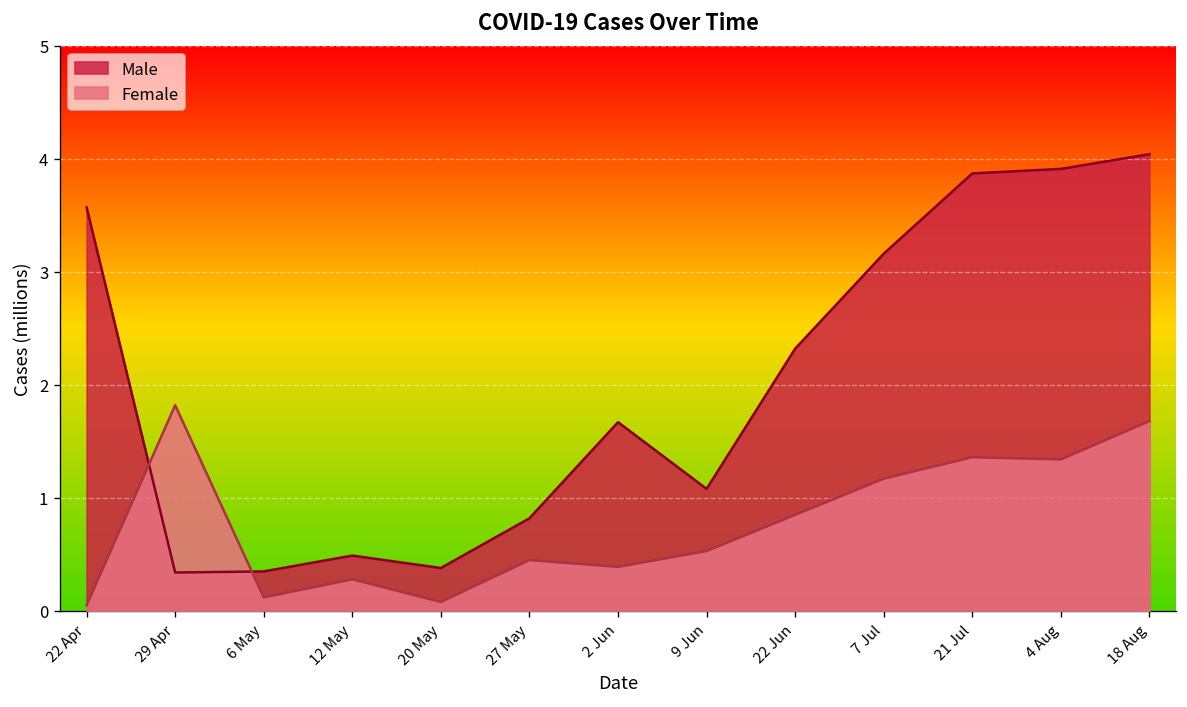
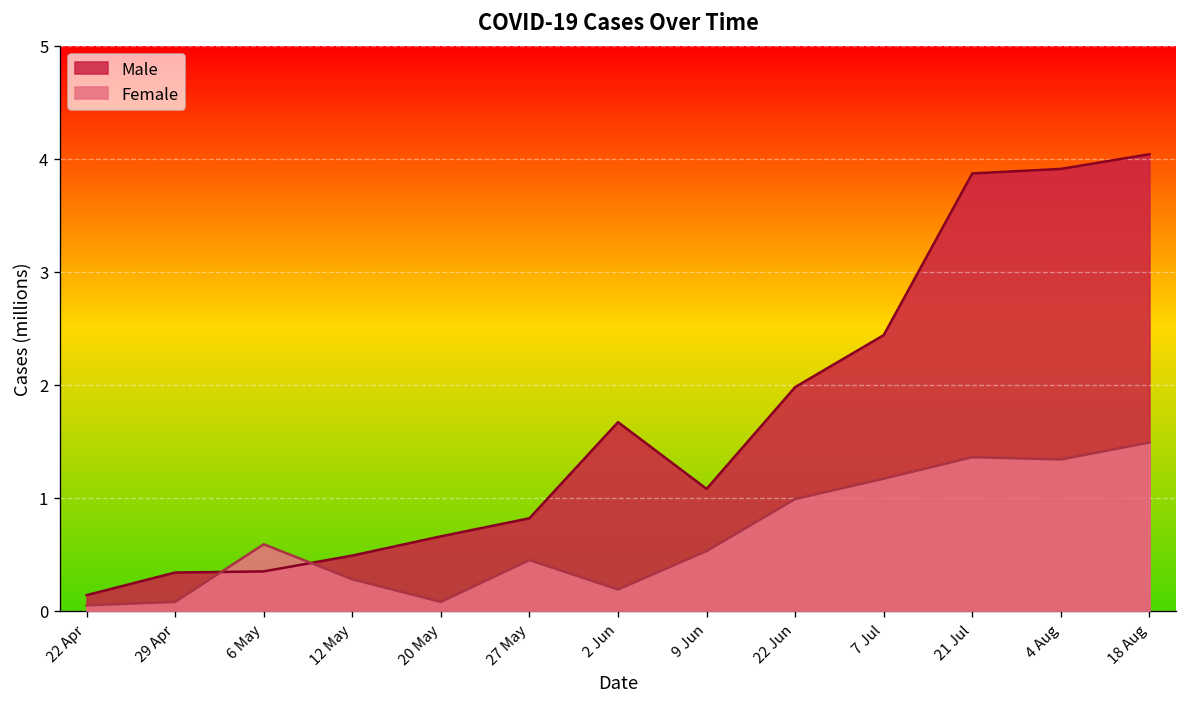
Male, 22 Apr: 3.6 -> 0.1
Female, 29 Apr: 1.8 -> 0.1
Female, 6 May: 0.1 -> 0.6
Male, 20 May: 0.4 -> 0.7
Female, 2 Jun: 0.4 -> 0.2
Male, 22 Jun: 2.3 -> 2.0
Female, 22 Jun: 0.9 -> 1.0
Male, 7 Jul: 3.2 -> 2.4
Female, 18 Aug: 1.7 -> 1.5
